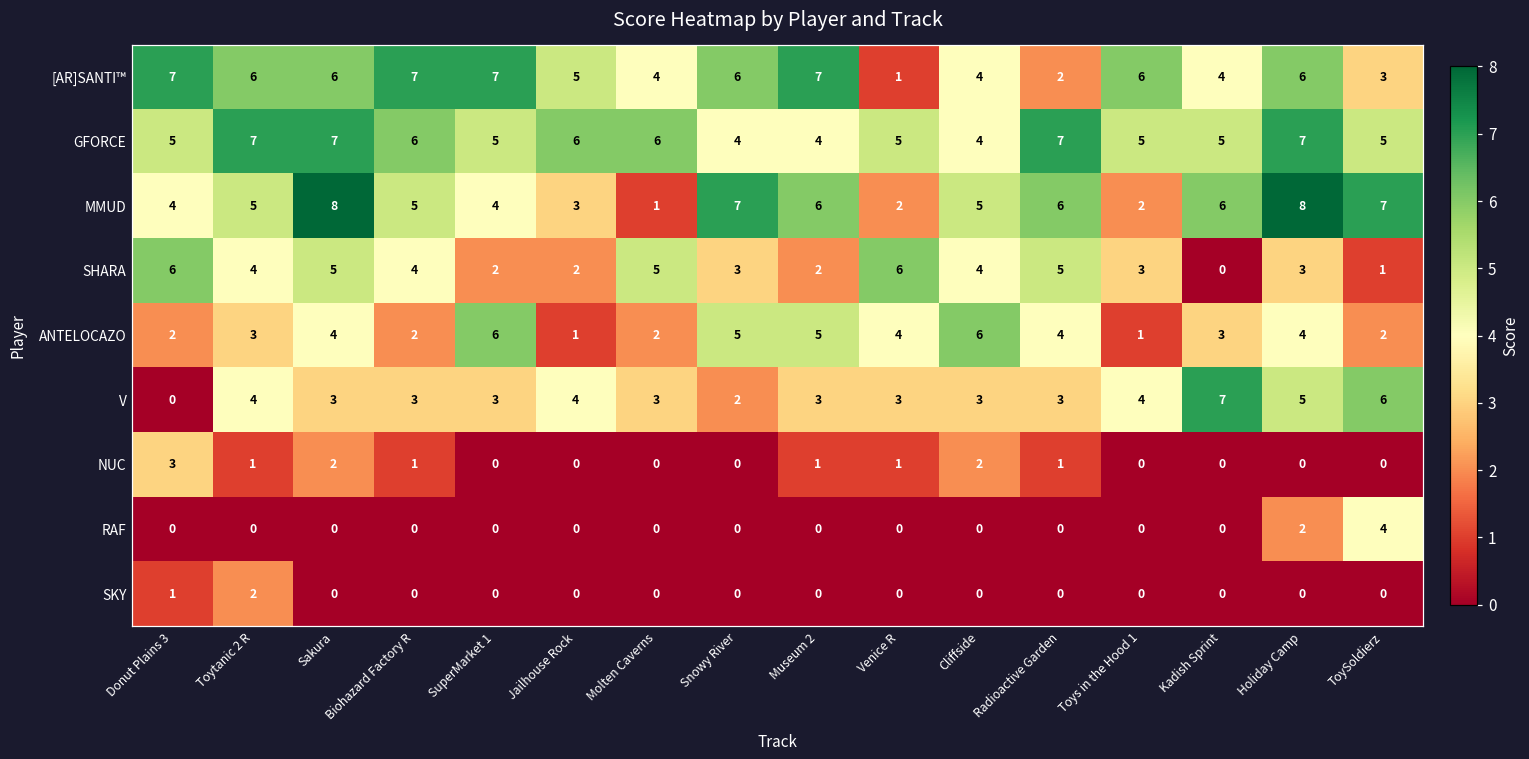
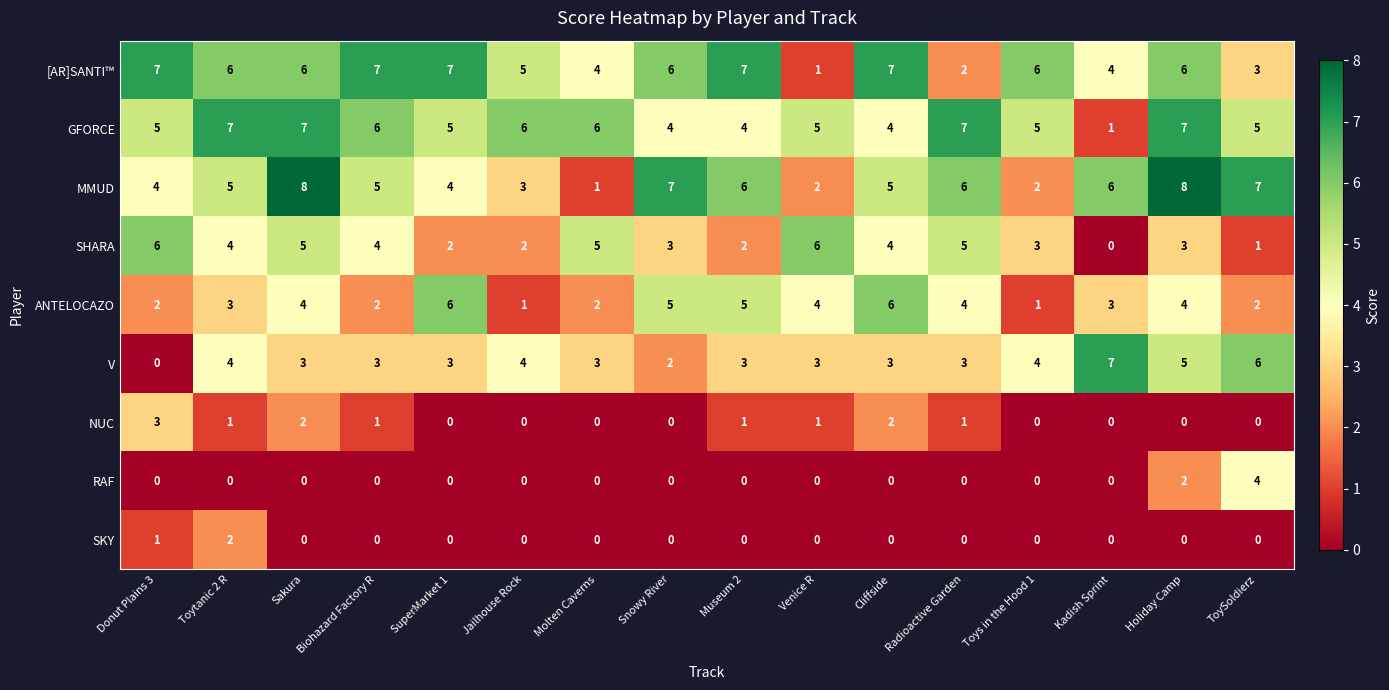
[AR]SANTI™, Cliffside: 4 -> 7
GFORCE, Kadish Sprint: 5 -> 1
